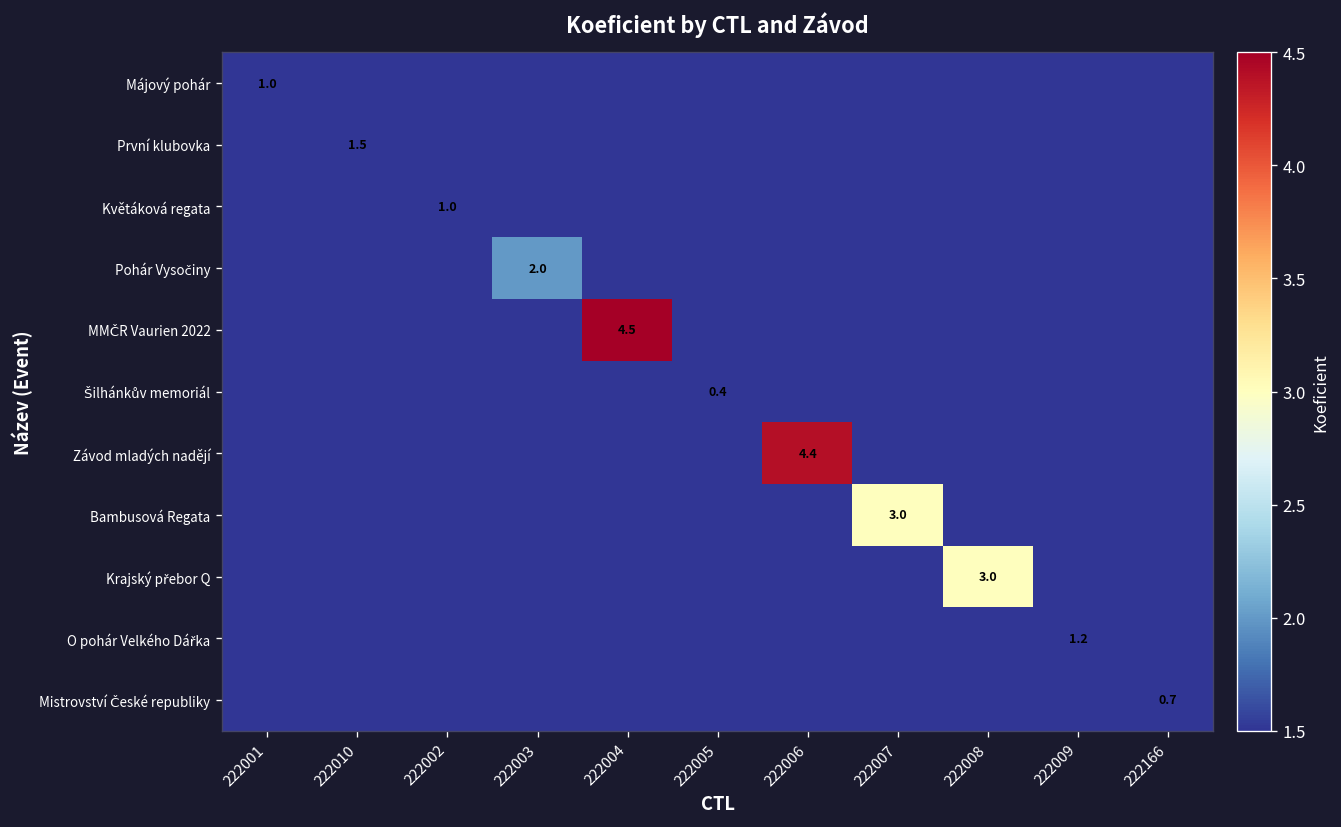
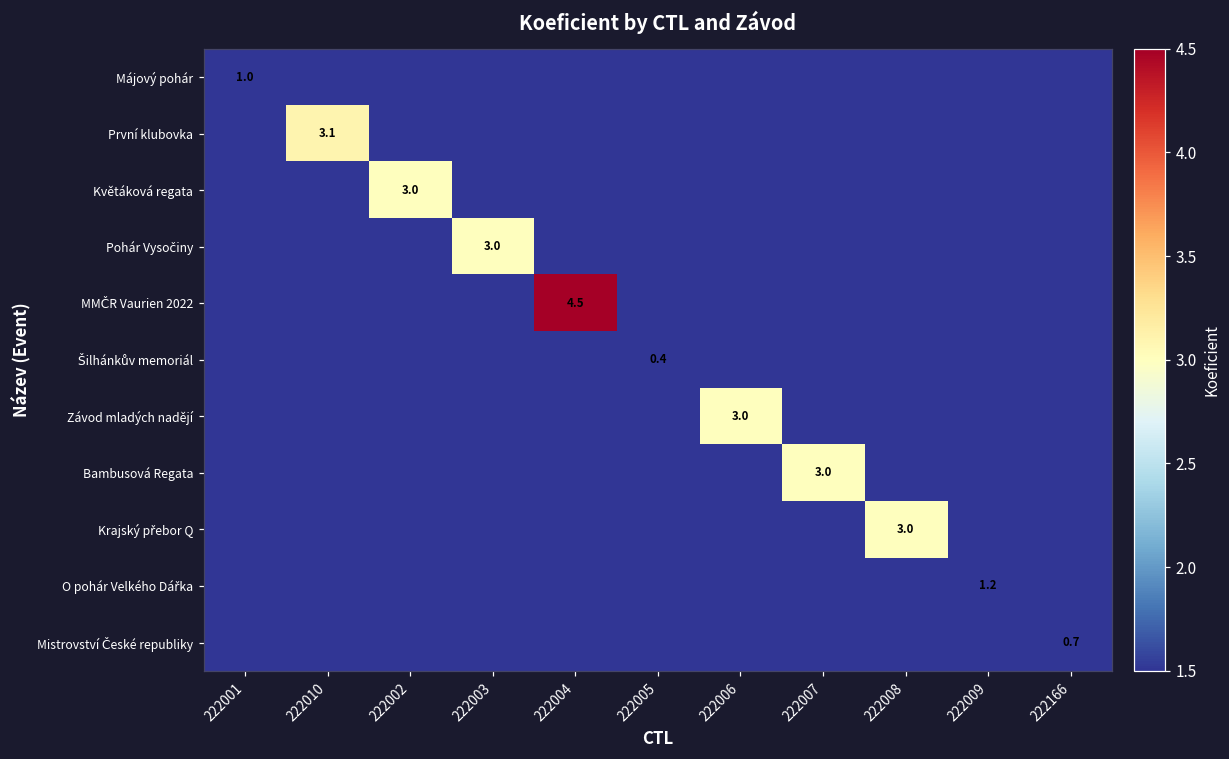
První klubovka, 222010: 1.5 -> 3.1
Květáková regata, 222002: 1.0 -> 3.0
Pohár Vysočiny, 222003: 2.0 -> 3.0
Závod mladých nadějí, 222006: 4.4 -> 3.0
